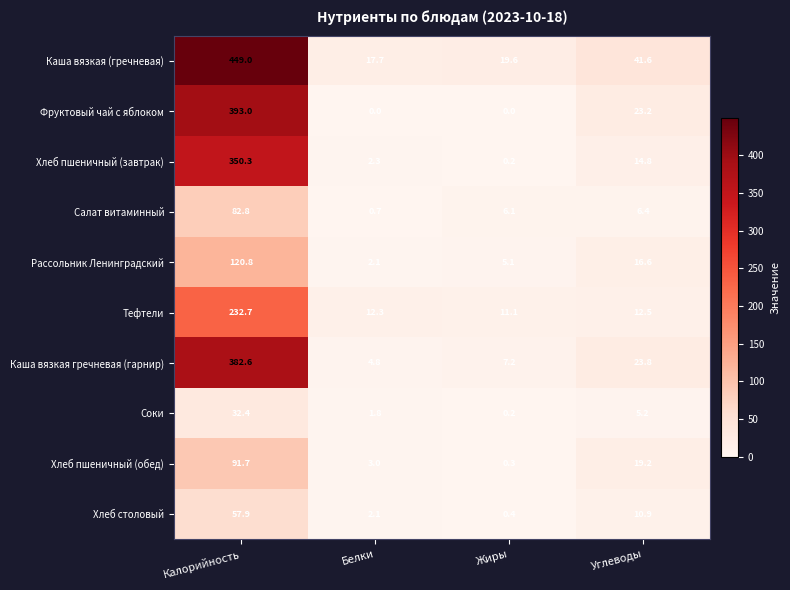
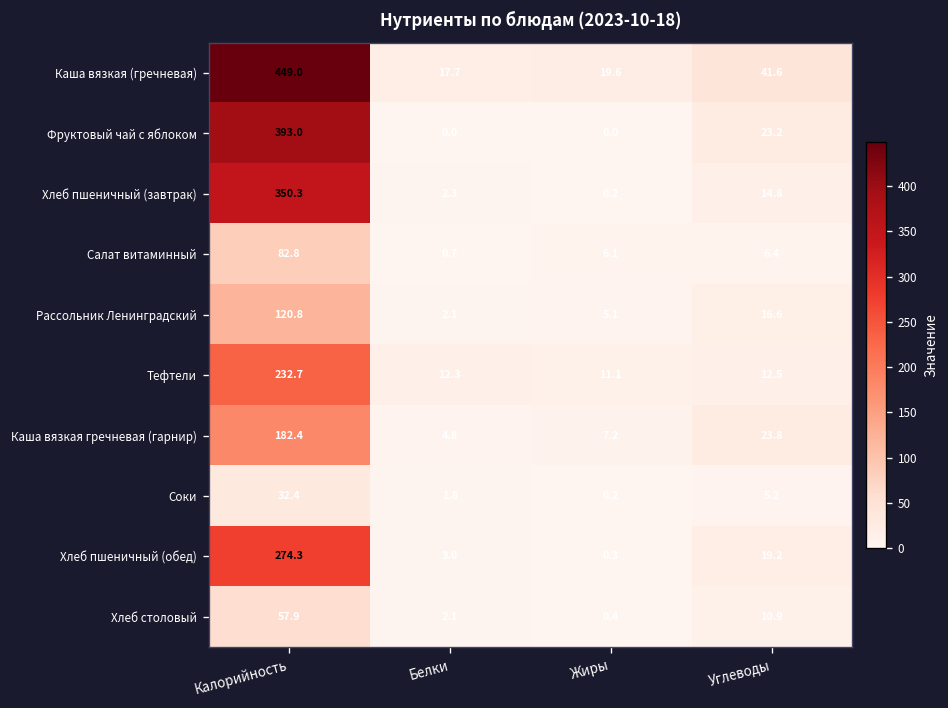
Каша вязкая гречневая (гарнир), Калорийность: 382.6 -> 182.4
Хлеб пшеничный (обед), Калорийность: 91.7 -> 274.3
